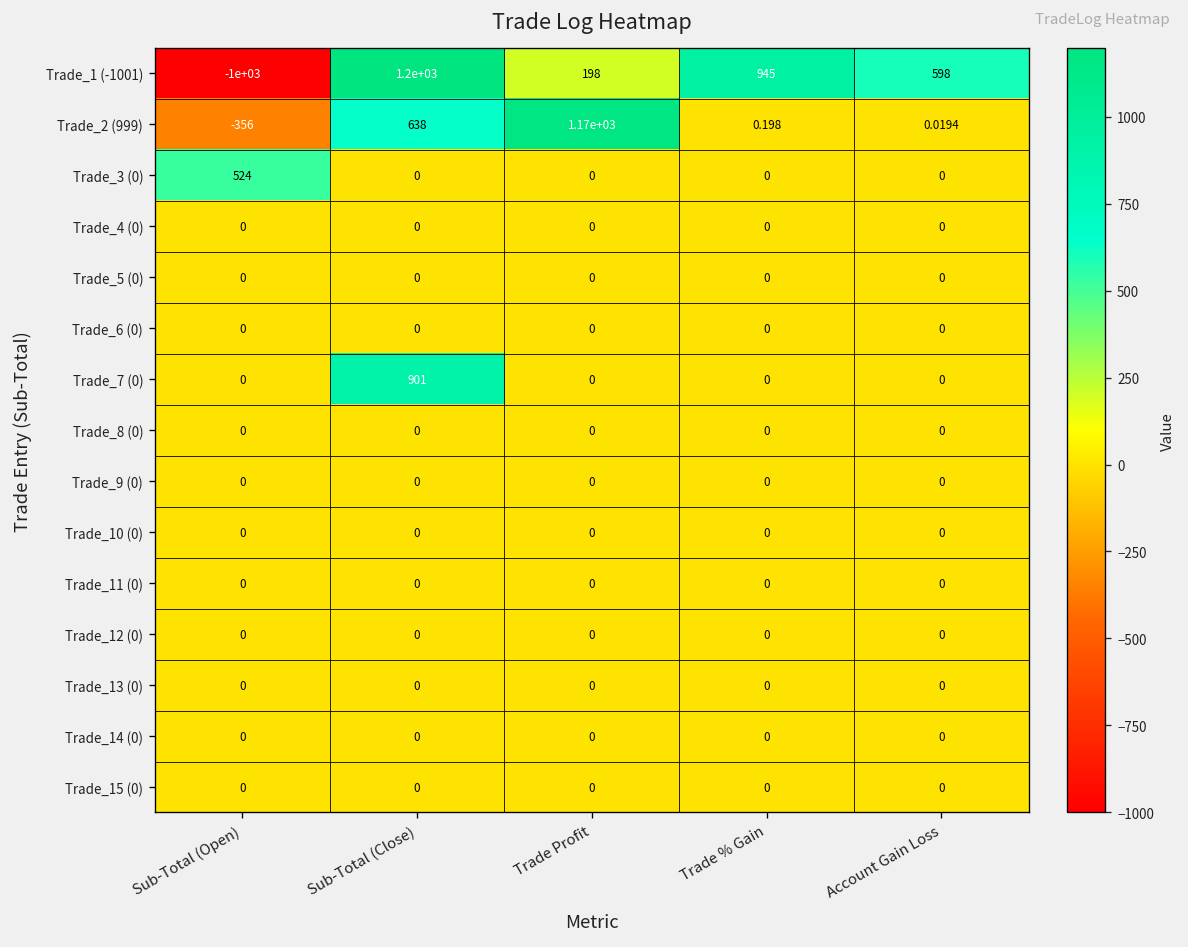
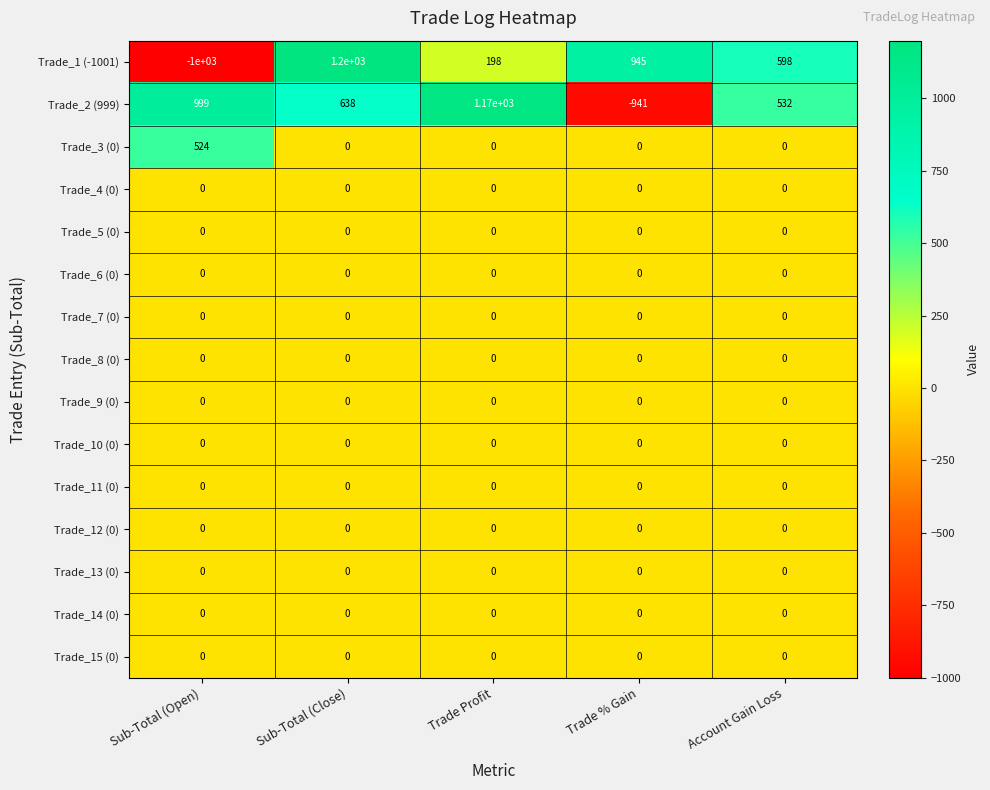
Trade_2 (999), Sub-Total (Open): -356 -> 999
Trade_2 (999), Trade % Gain: 0.198 -> -941
Trade_2 (999), Account Gain Loss: 0.0194 -> 532
Trade_7 (0), Sub-Total (Close): 901 -> 0
